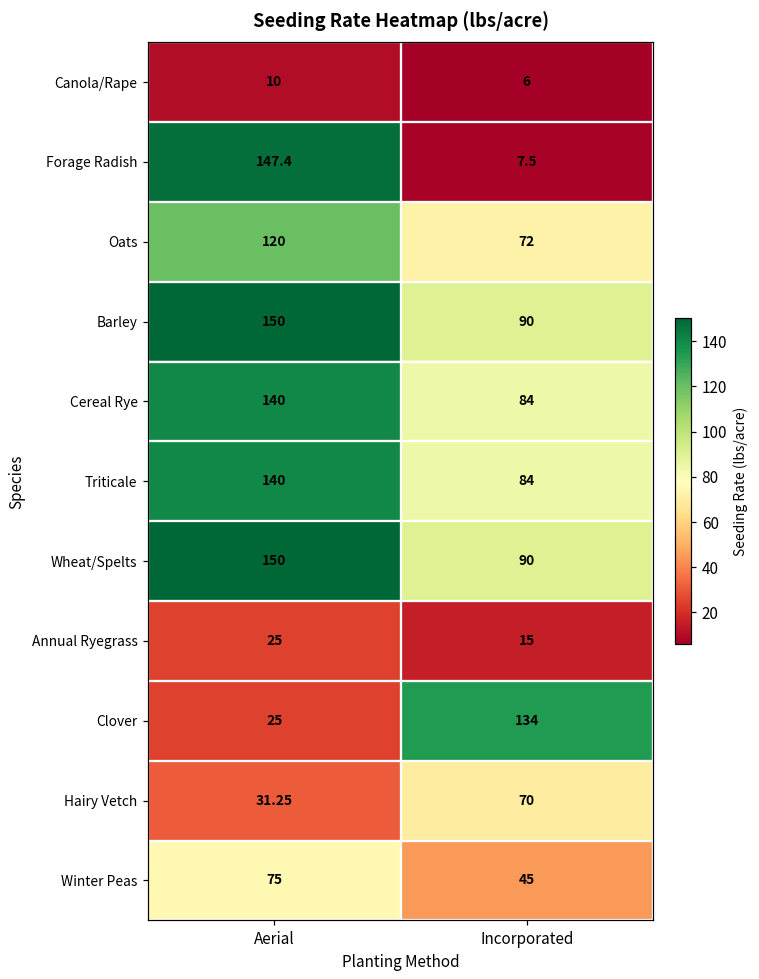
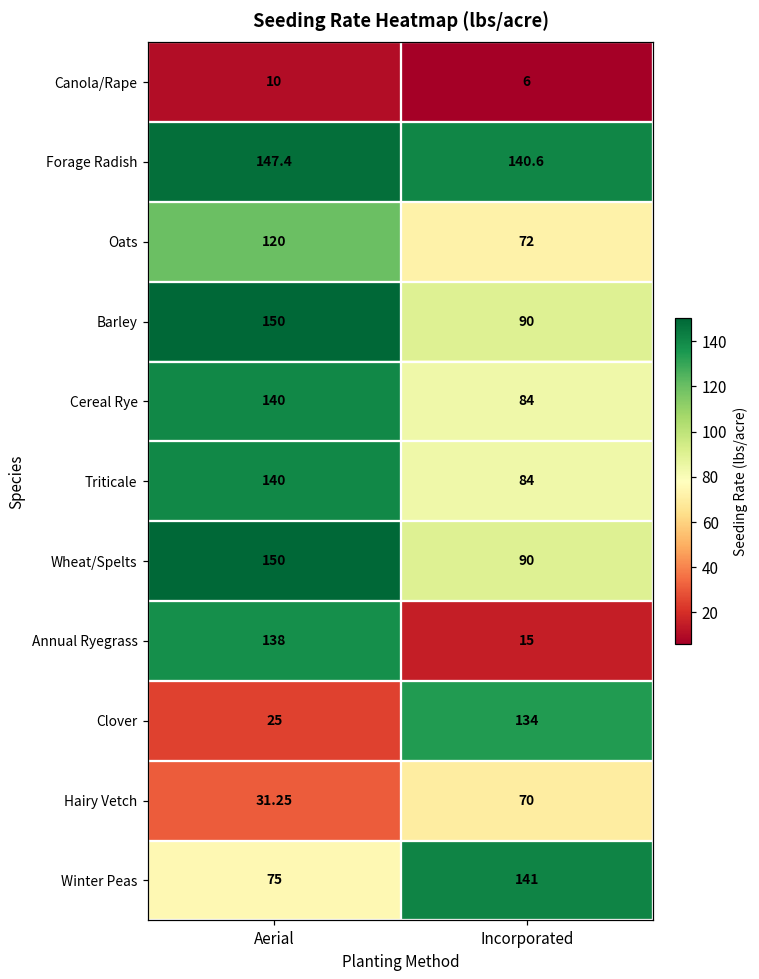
Forage Radish, Incorporated: 7.5 -> 140.6
Annual Ryegrass, Aerial: 25 -> 138
Winter Peas, Incorporated: 45 -> 141
